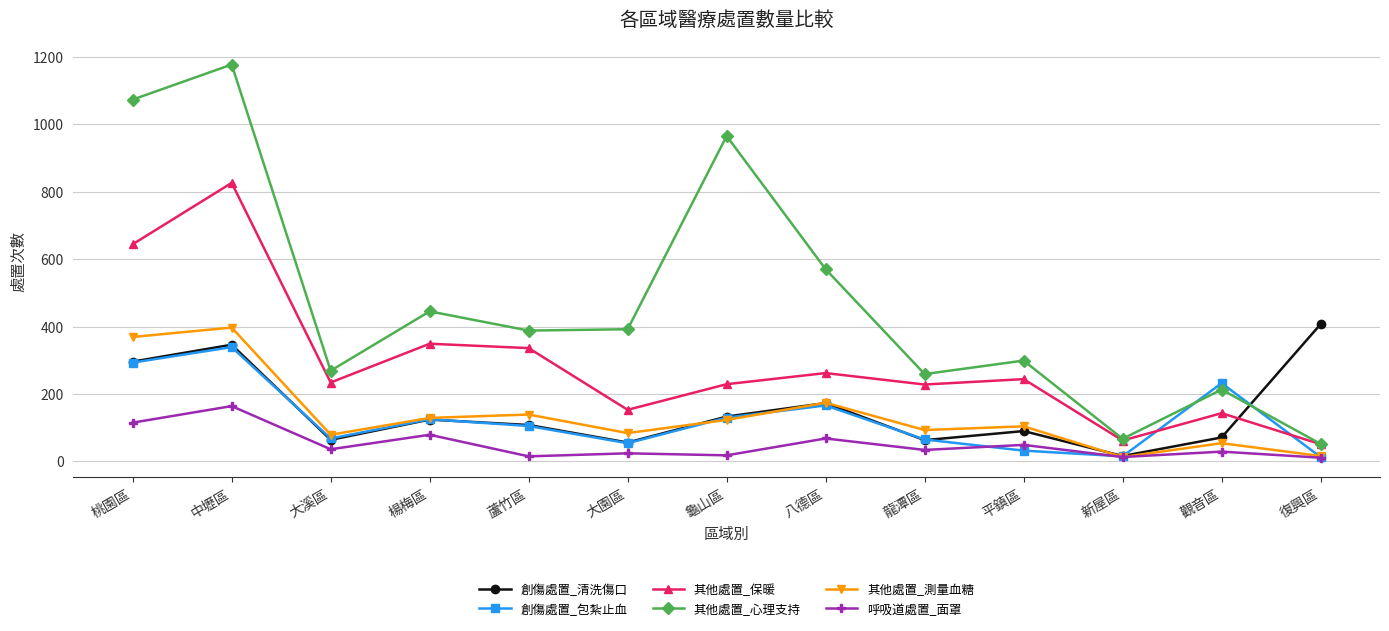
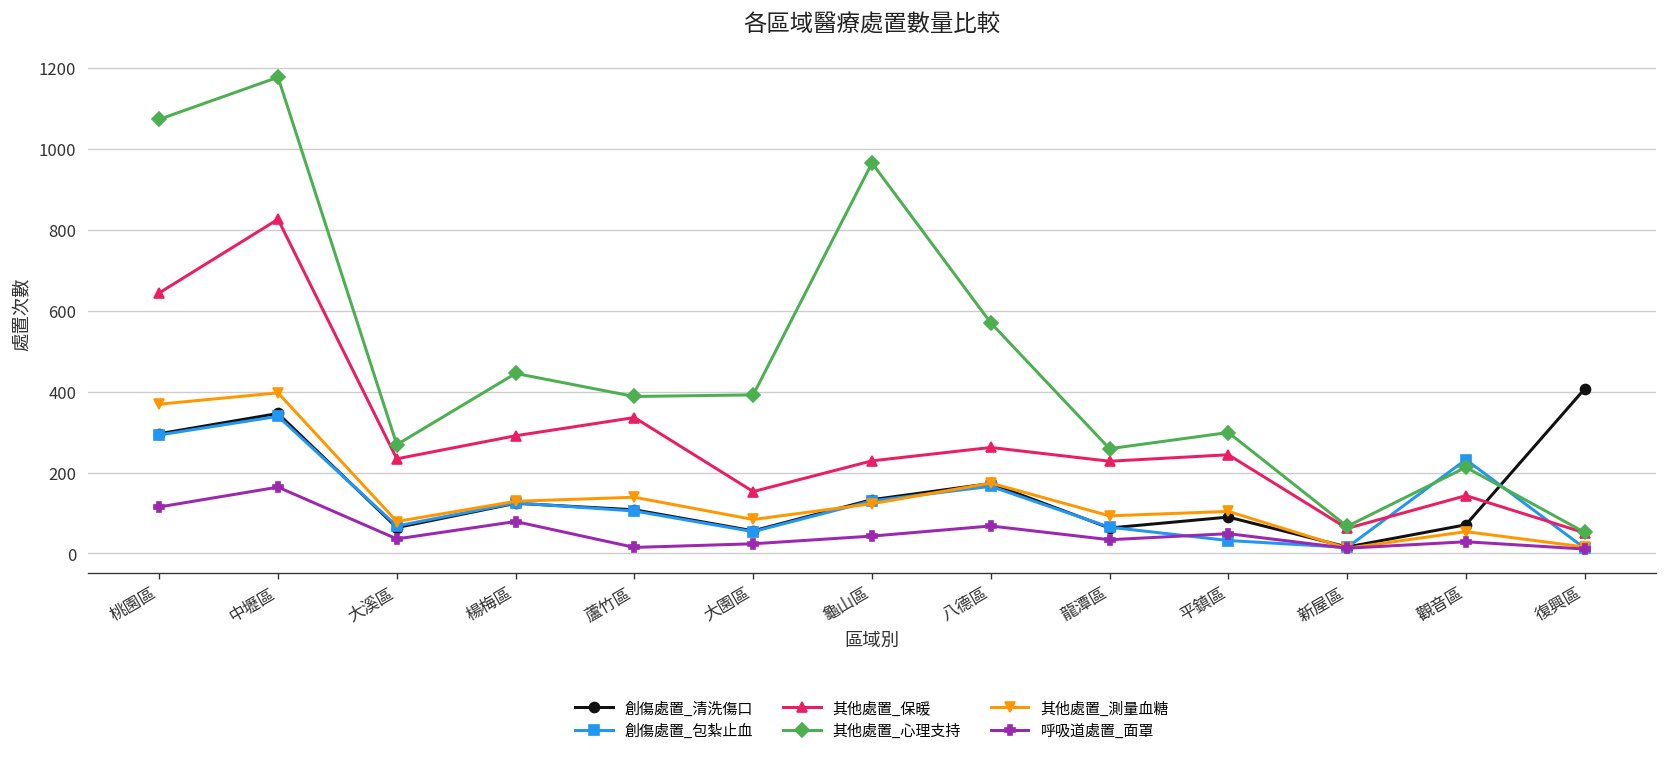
其他處置_保暖, 楊梅區: 350 -> 290
呼吸道處置_面罩, 龜山區: 20 -> 40
